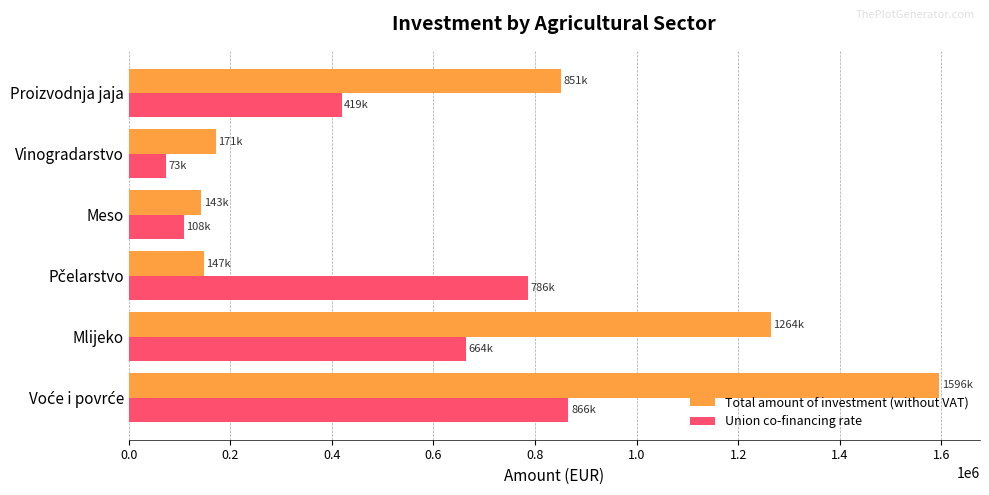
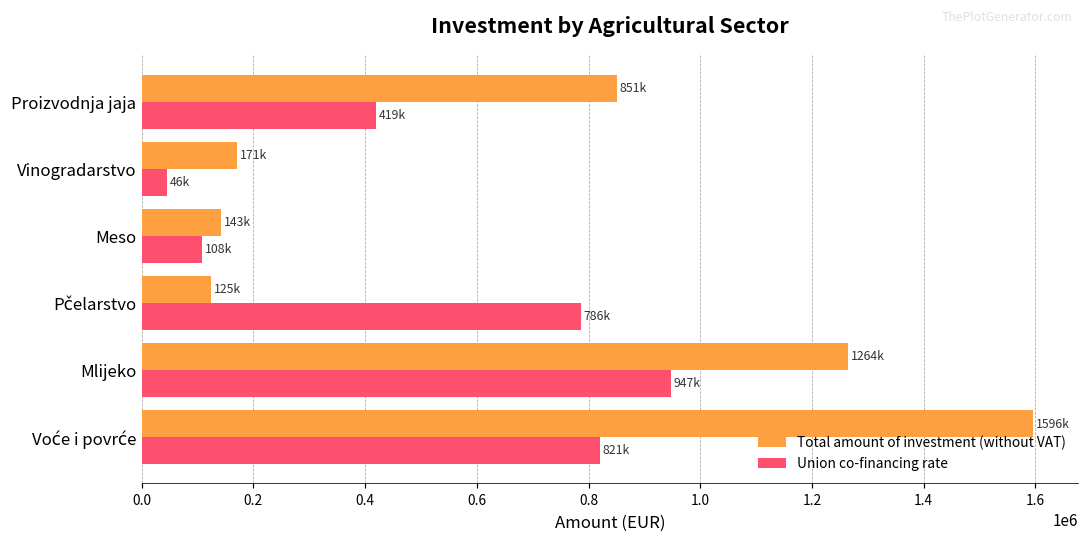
Union co-financing rate, Vinogradarstvo: 73k -> 46k
Total amount of investment (without VAT), Pčelarstvo: 147k -> 125k
Union co-financing rate, Mlijeko: 664k -> 947k
Union co-financing rate, Voće i povrće: 866k -> 821k
